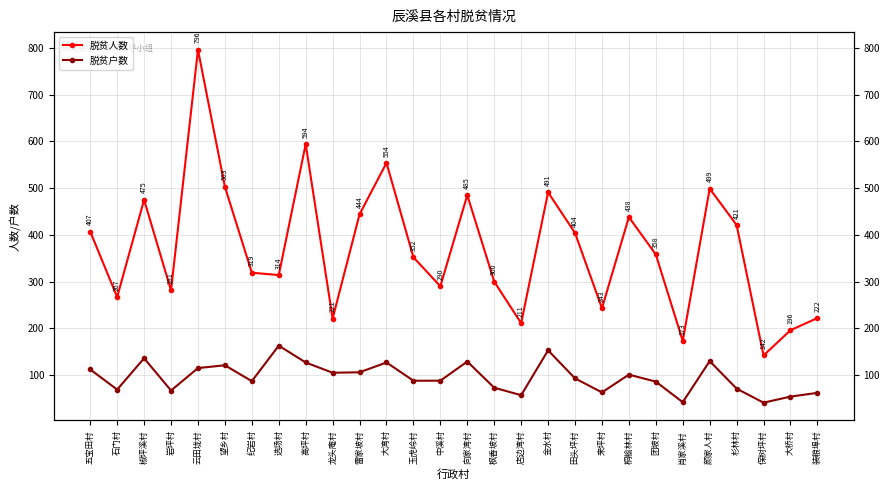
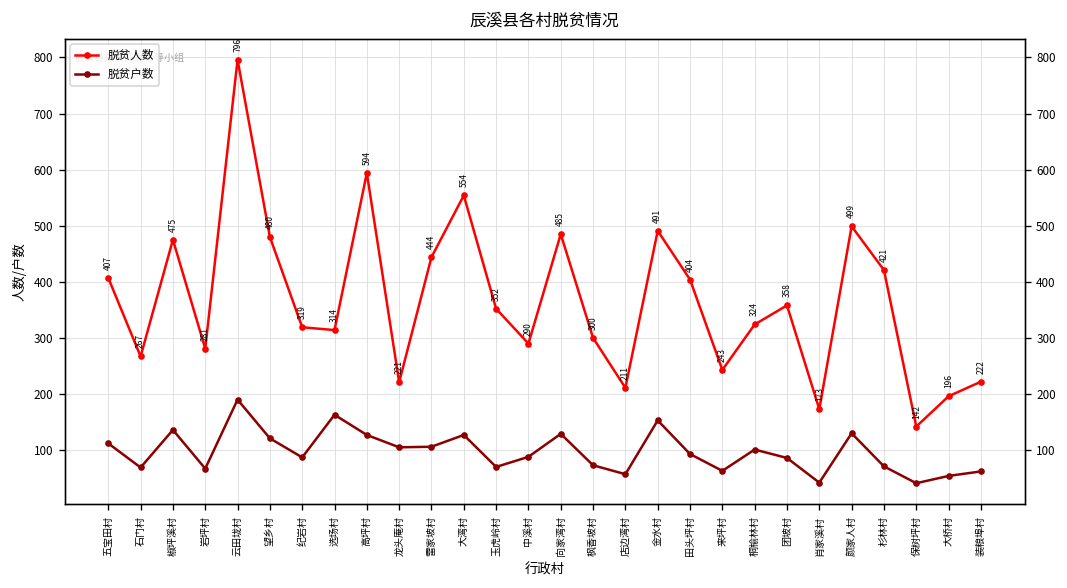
脱贫户数, 云田垅村: 120 -> 190
脱贫人数, 望乡村: 503 -> 480
脱贫户数, 玉虎岭村: 90 -> 70
脱贫人数, 桐榆林村: 438 -> 324
